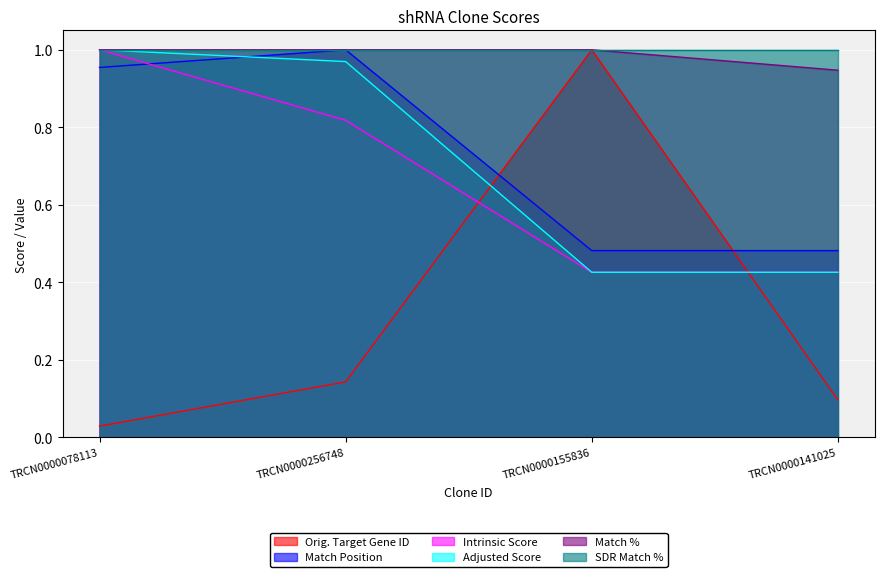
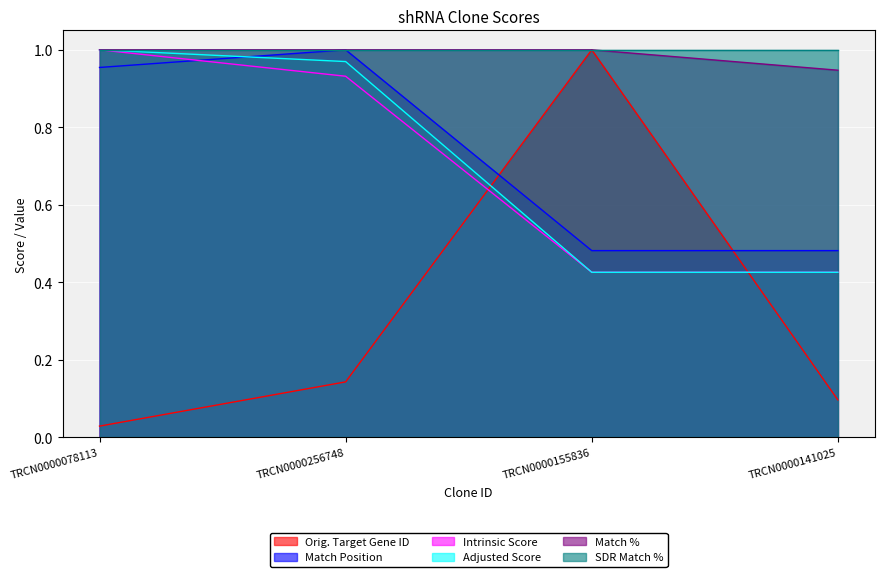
Intrinsic Score, TRCN0000256748: 0.82 -> 0.93
